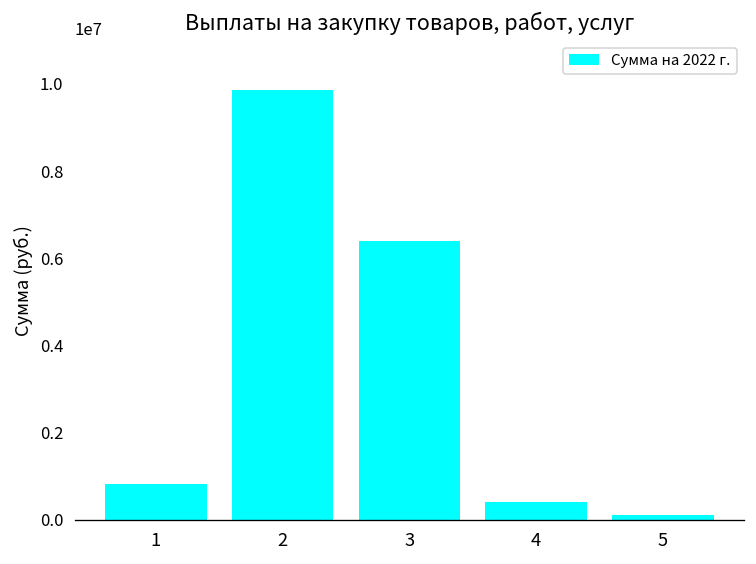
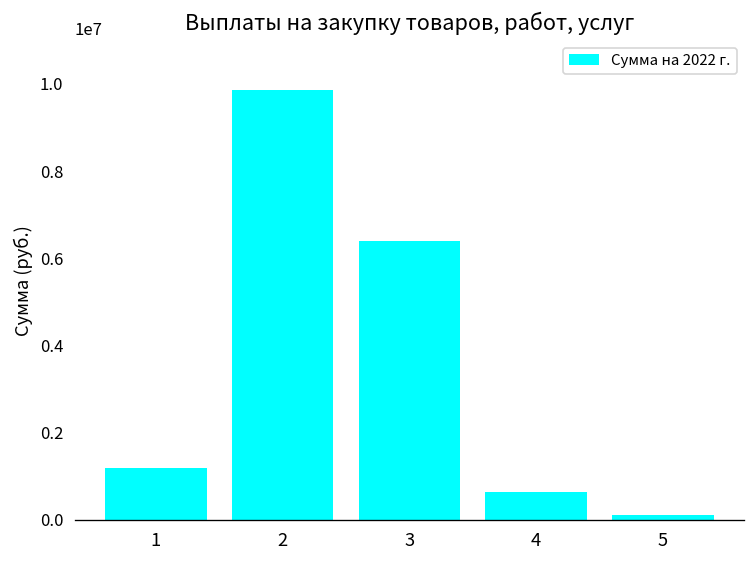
1: 800000 -> 1200000
4: 400000 -> 600000
